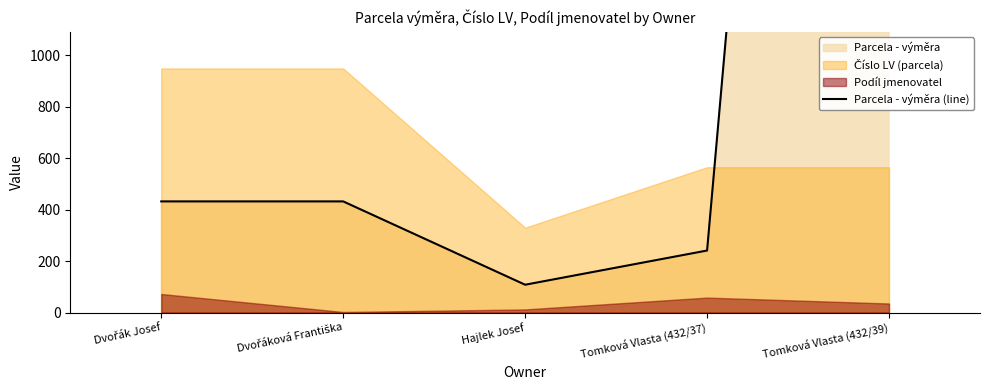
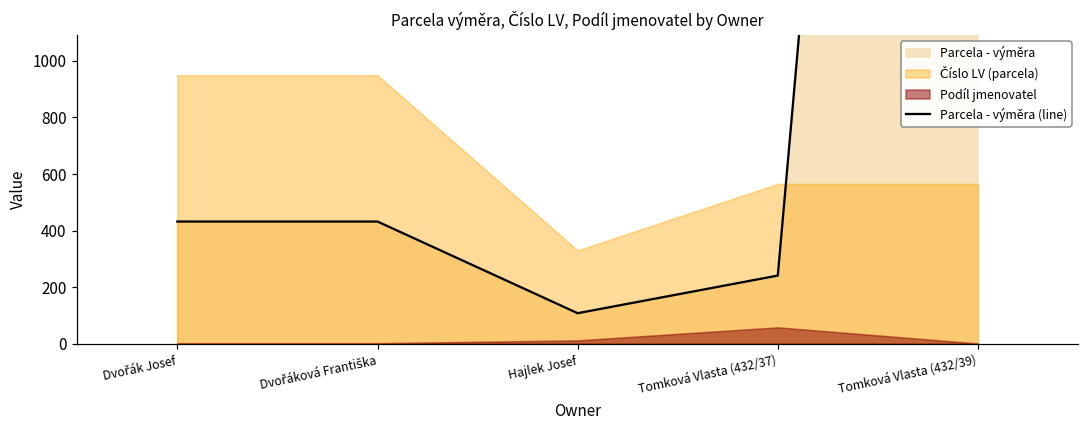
Podíl jmenovatel, Dvořák Josef: 70 -> 0
Podíl jmenovatel, Tomková Vlasta (432/39): 40 -> 0
